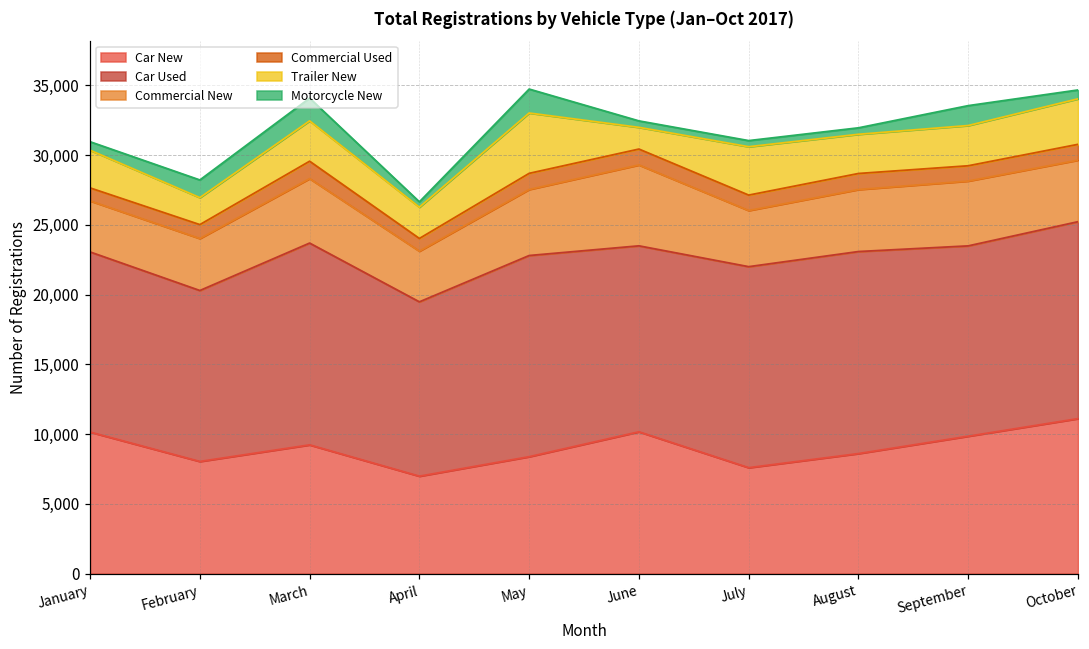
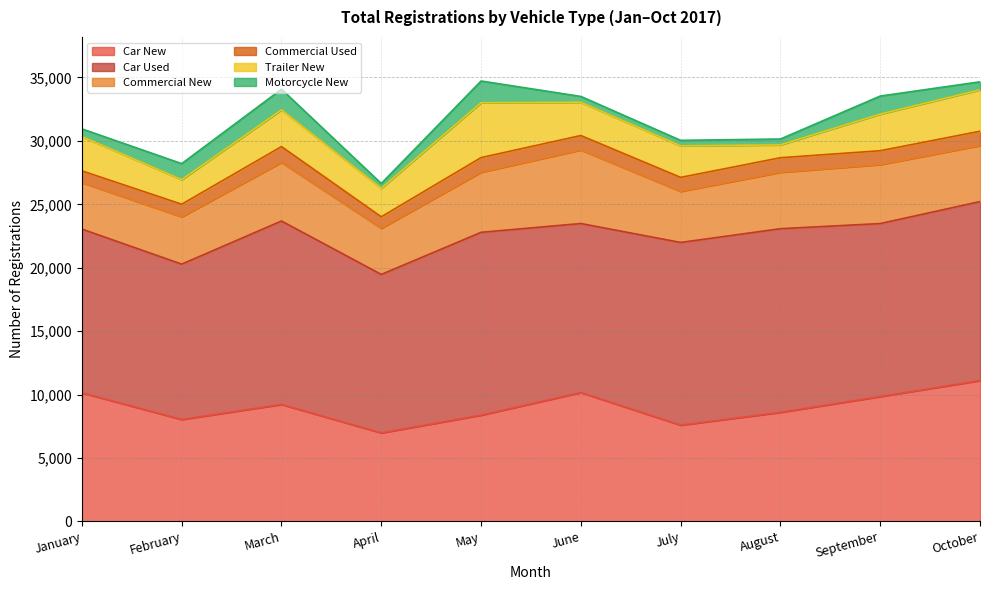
Trailer New, June: 1,600 -> 2,600
Trailer New, July: 3,500 -> 2,500
Trailer New, August: 2,800 -> 1,000
